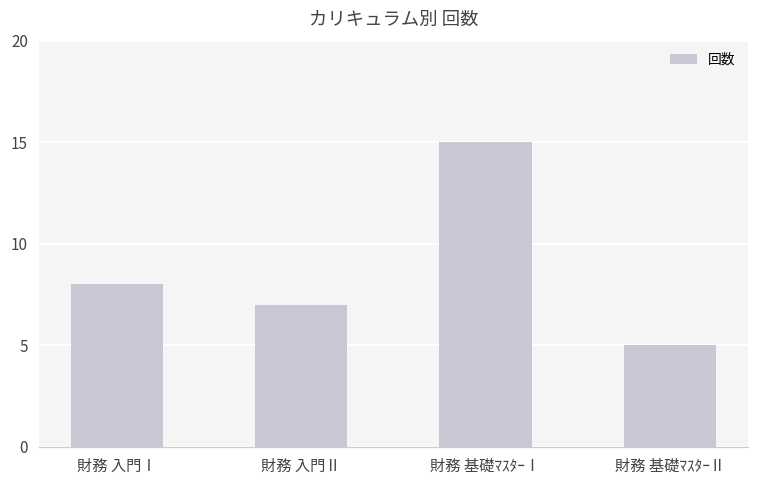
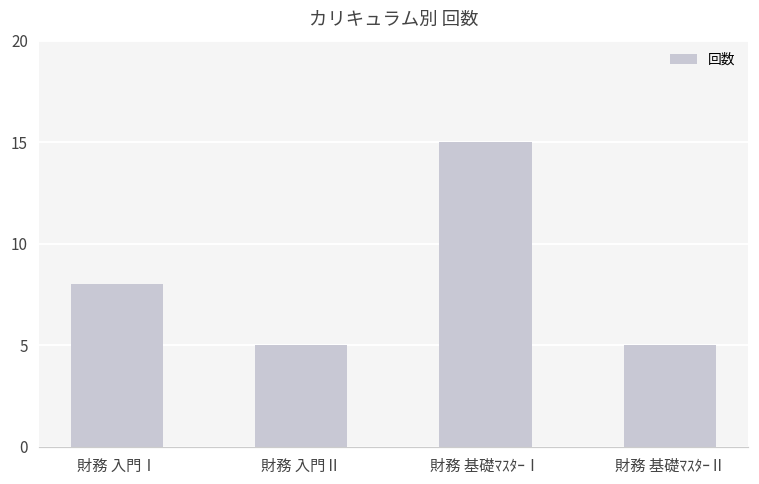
財務 入門Ⅱ: 7 -> 5
